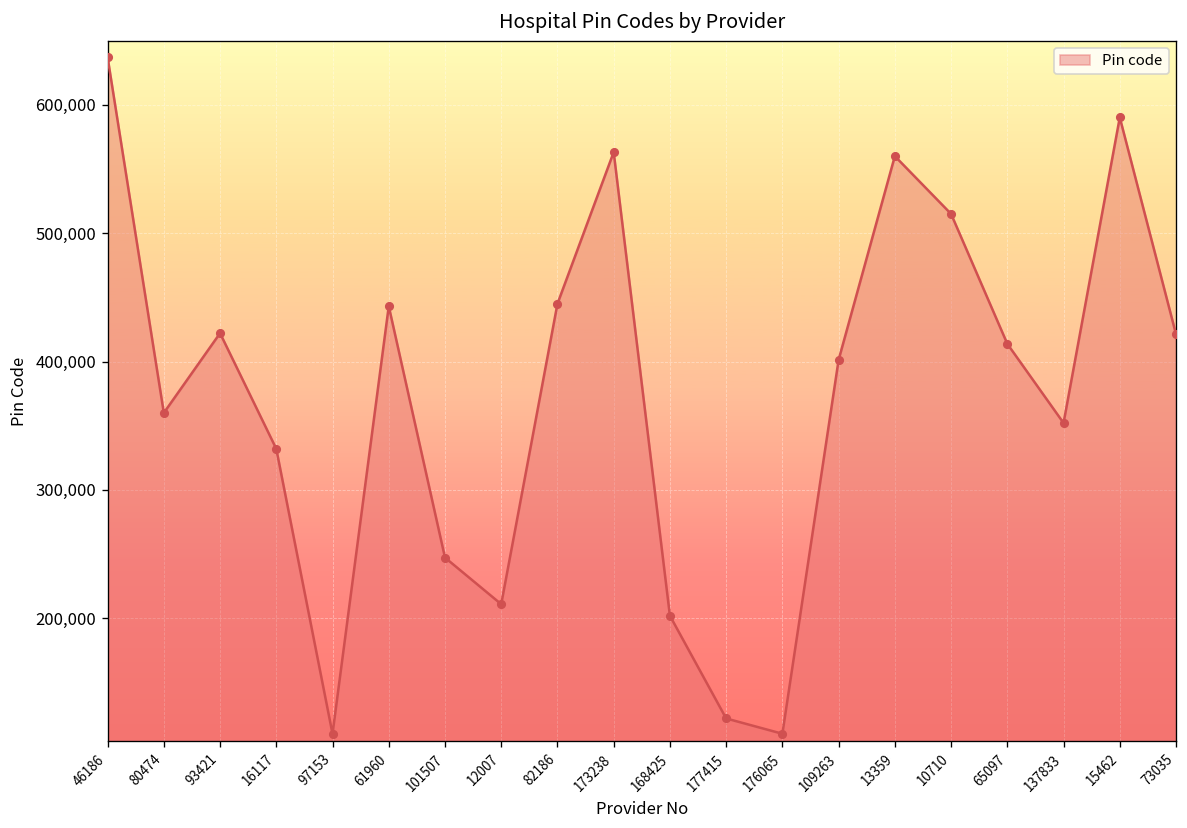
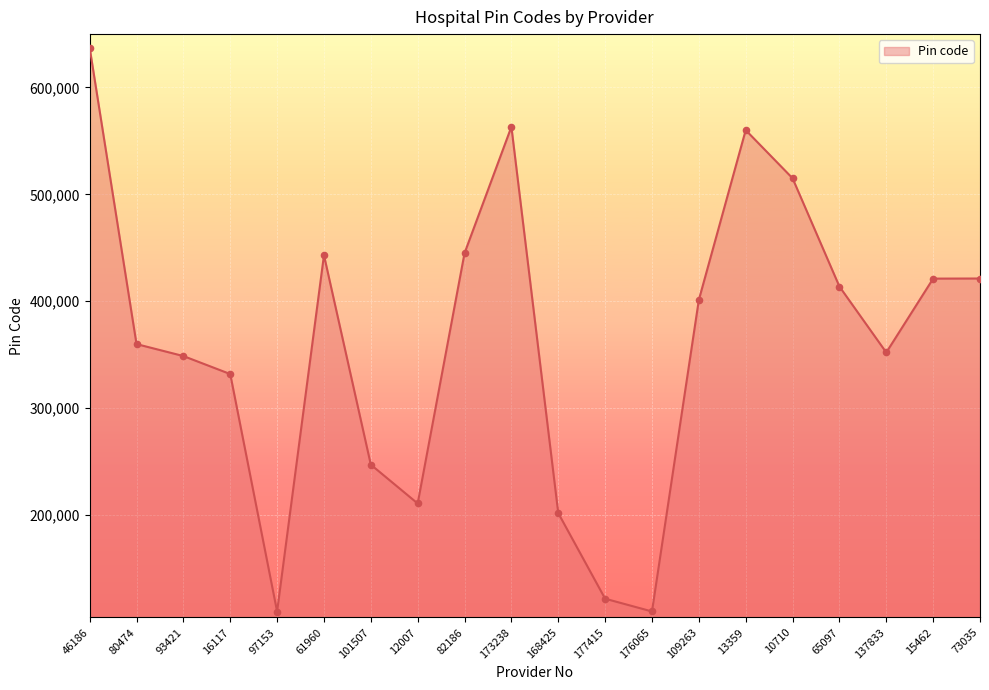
93421: 422,000 -> 349,000
15462: 590,000 -> 421,000
